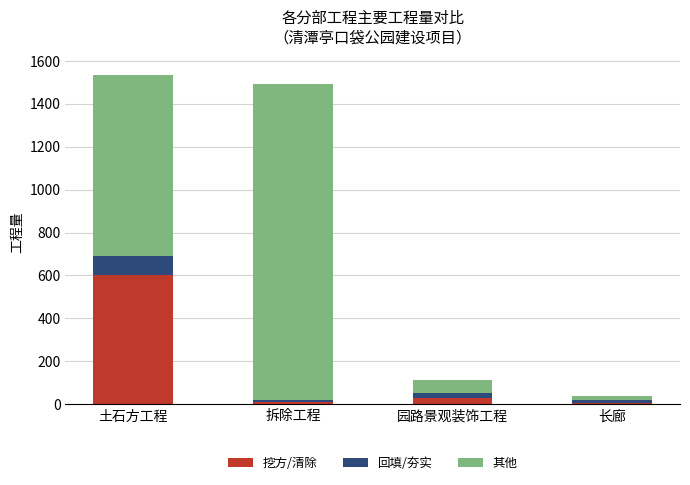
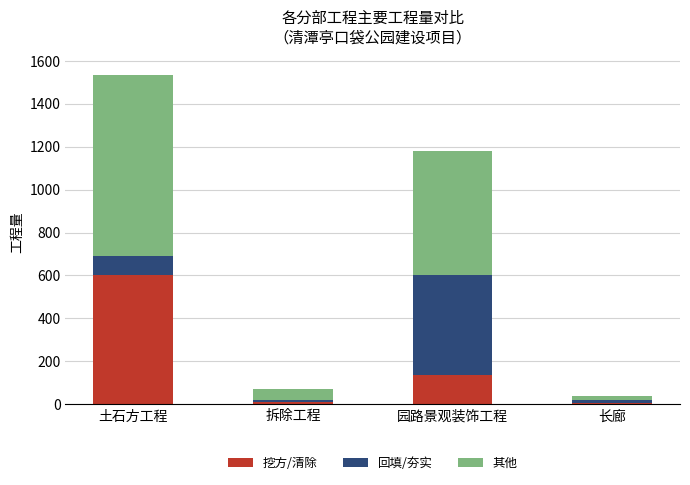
其他, 拆除工程: 1470 -> 50
挖方/清除, 园路景观装饰工程: 30 -> 130
回填/夯实, 园路景观装饰工程: 30 -> 470
其他, 园路景观装饰工程: 60 -> 570
